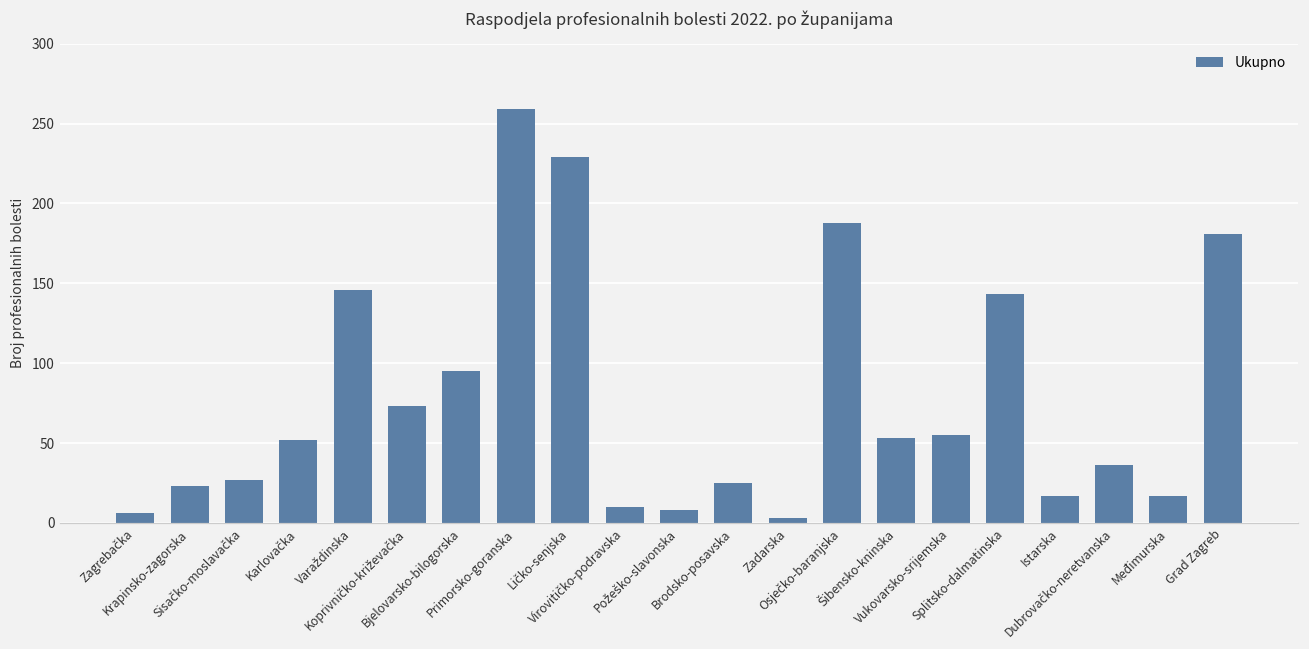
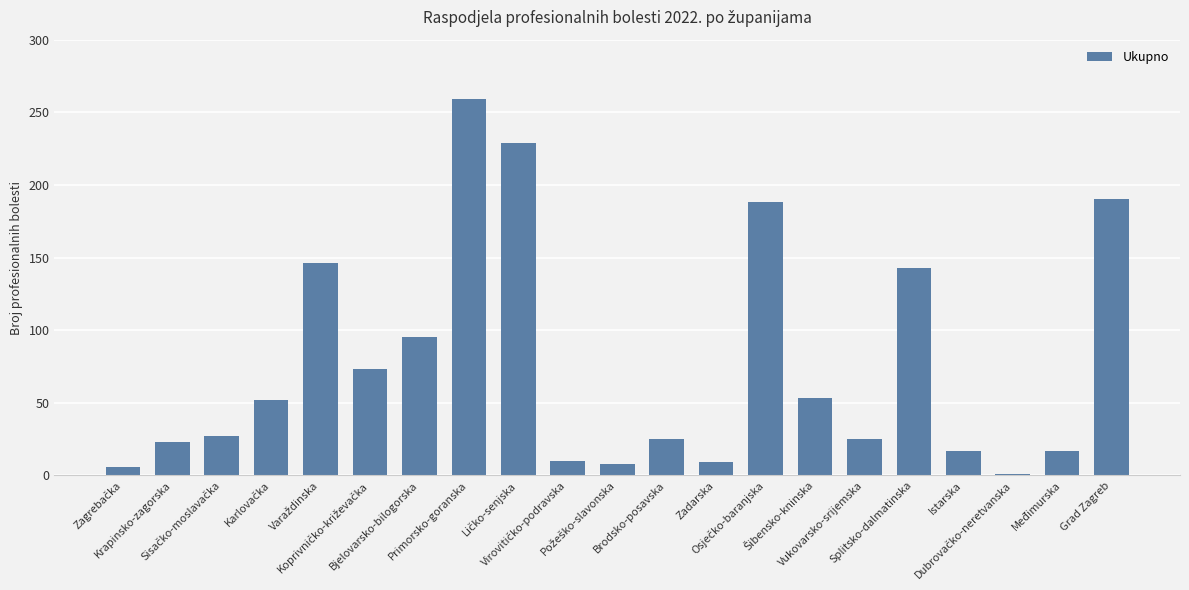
Zadarska: 3 -> 9
Vukovarsko-srijemska: 55 -> 25
Dubrovačko-neretvanska: 36 -> 1
Grad Zagreb: 181 -> 190
